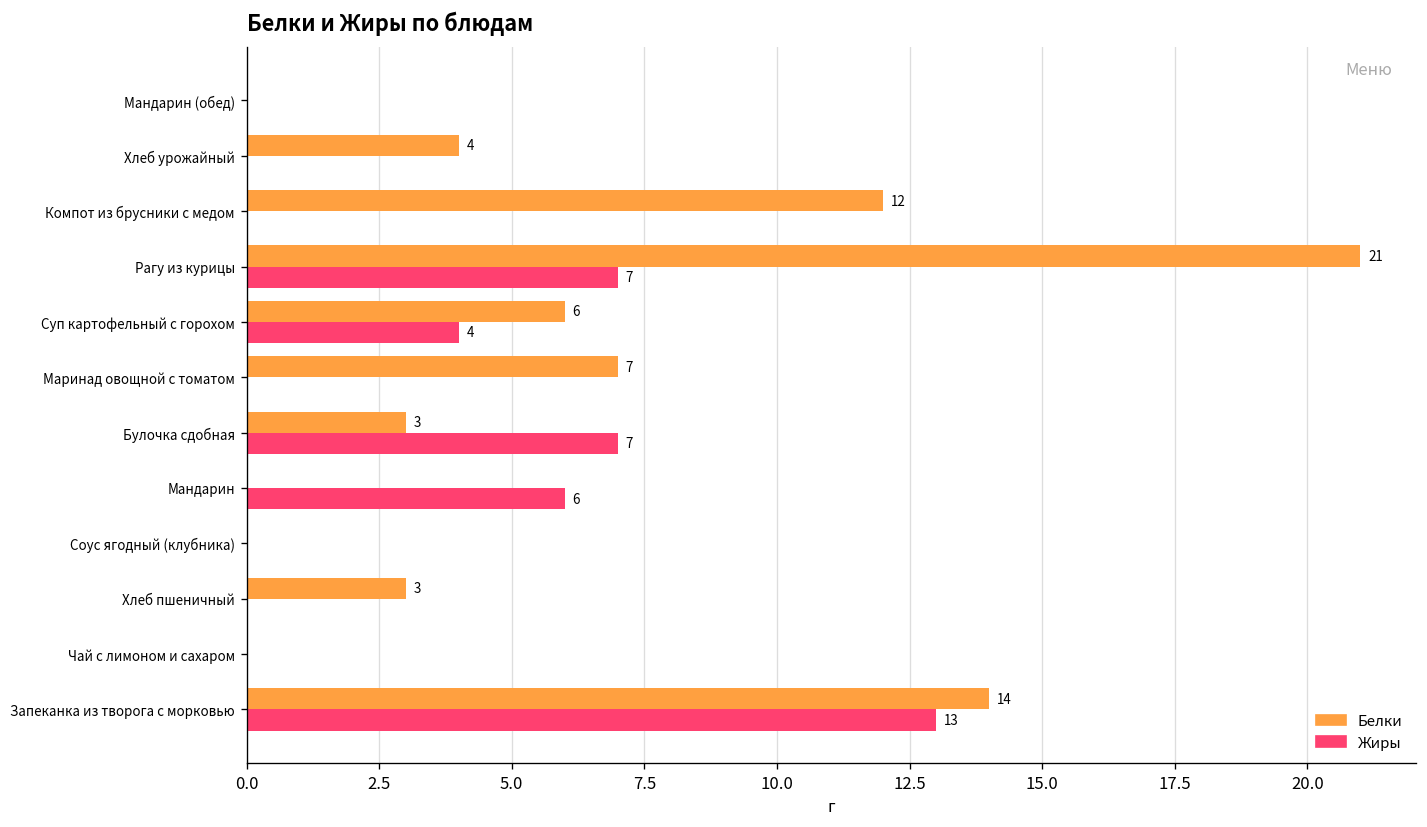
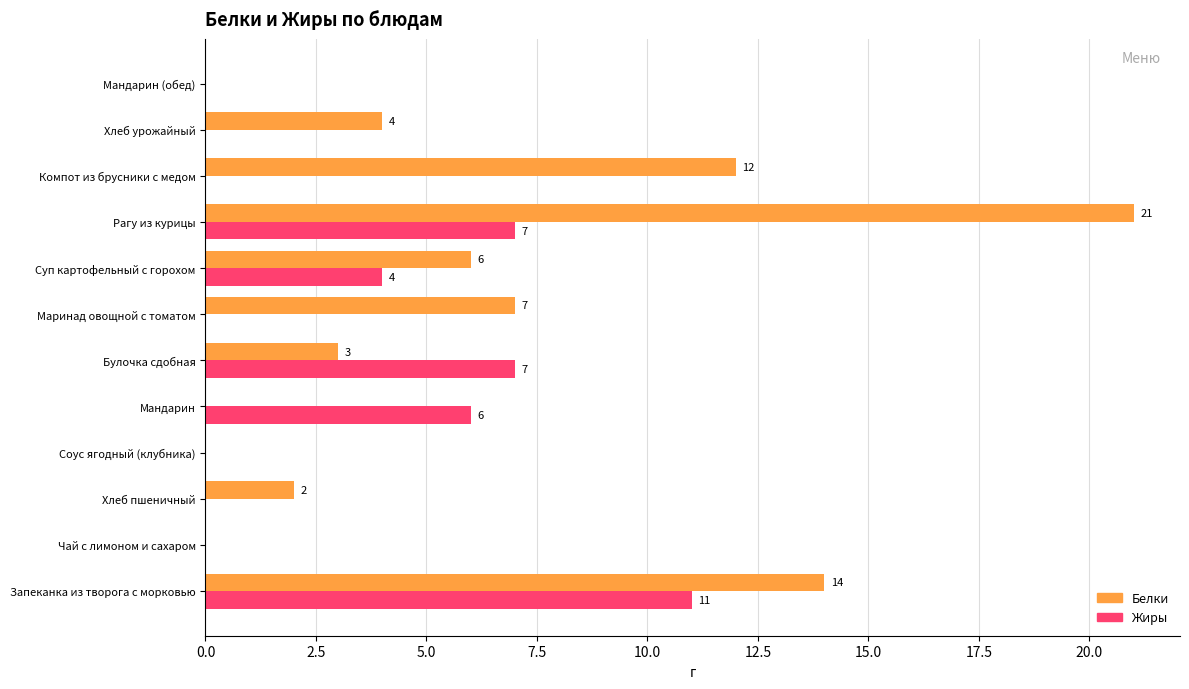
Белки, Хлеб пшеничный: 3 -> 2
Жиры, Запеканка из творога с морковью: 13 -> 11
